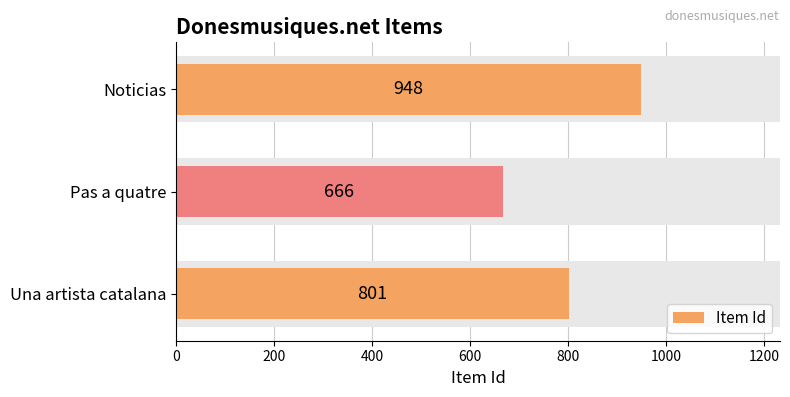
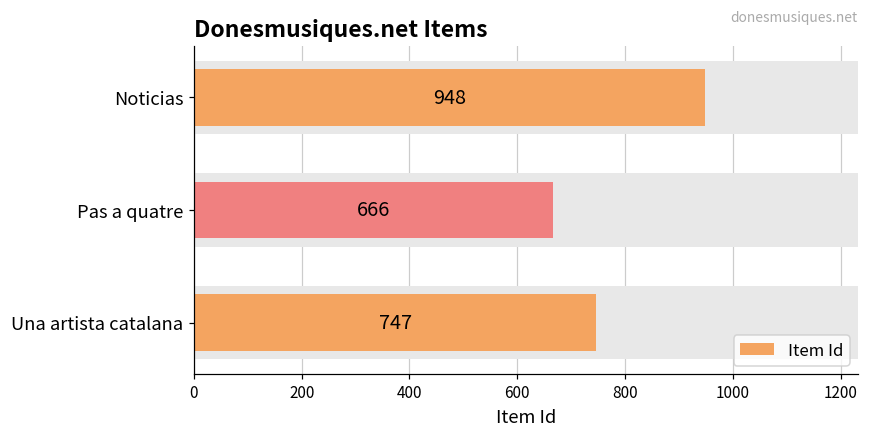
Item Id, Una artista catalana: 801 -> 747
